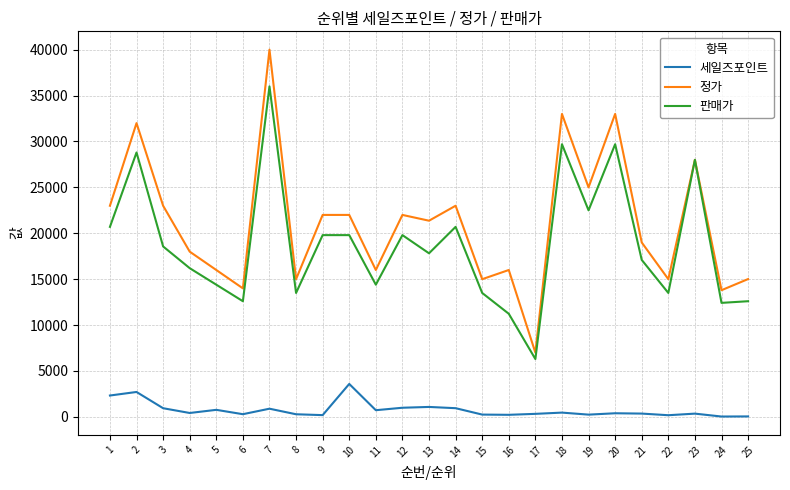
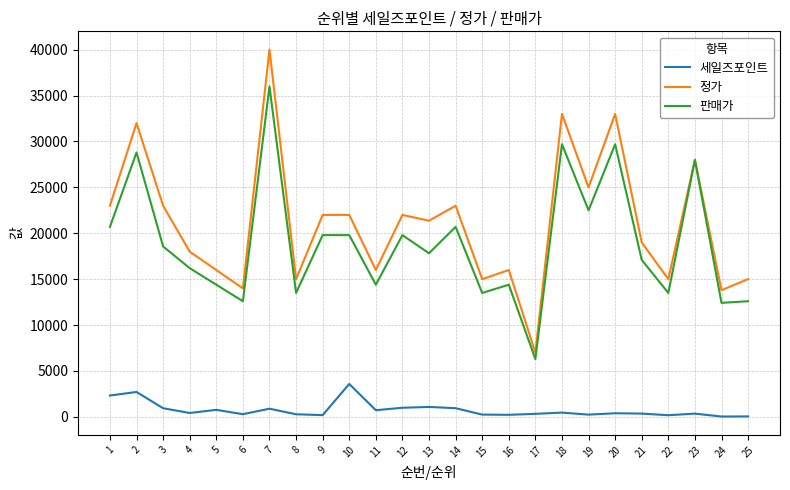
판매가, 16: 11000 -> 14000
